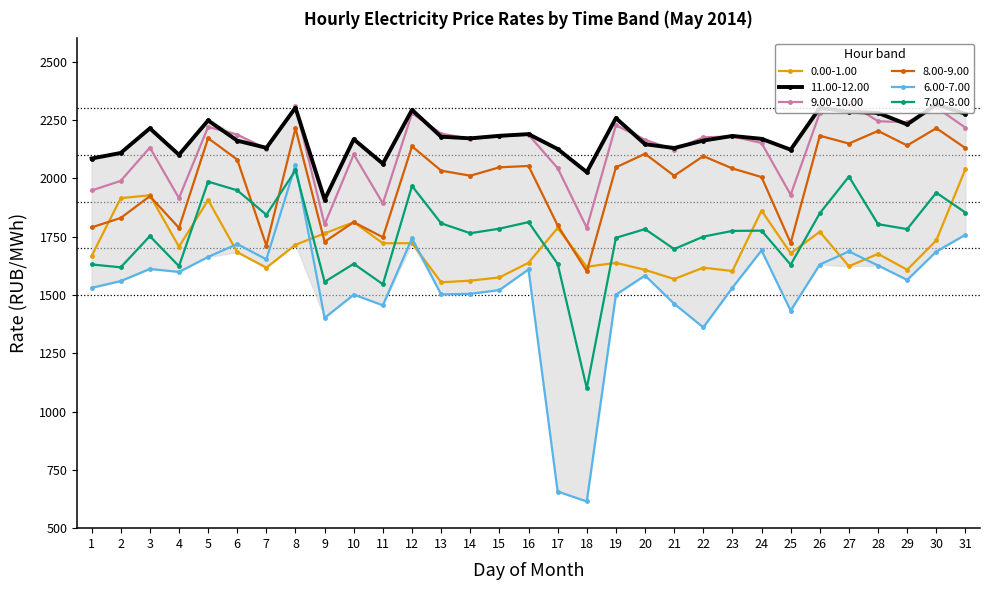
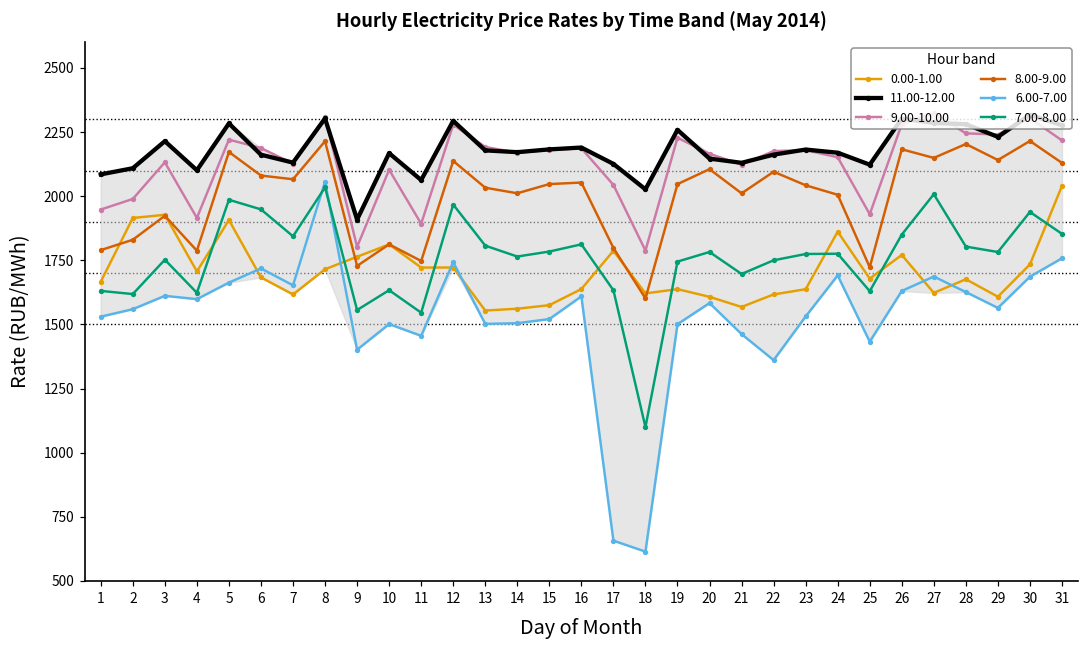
11.00-12.00, 5: 2250 -> 2280
8.00-9.00, 7: 1710 -> 2070
0.00-1.00, 23: 1600 -> 1640
